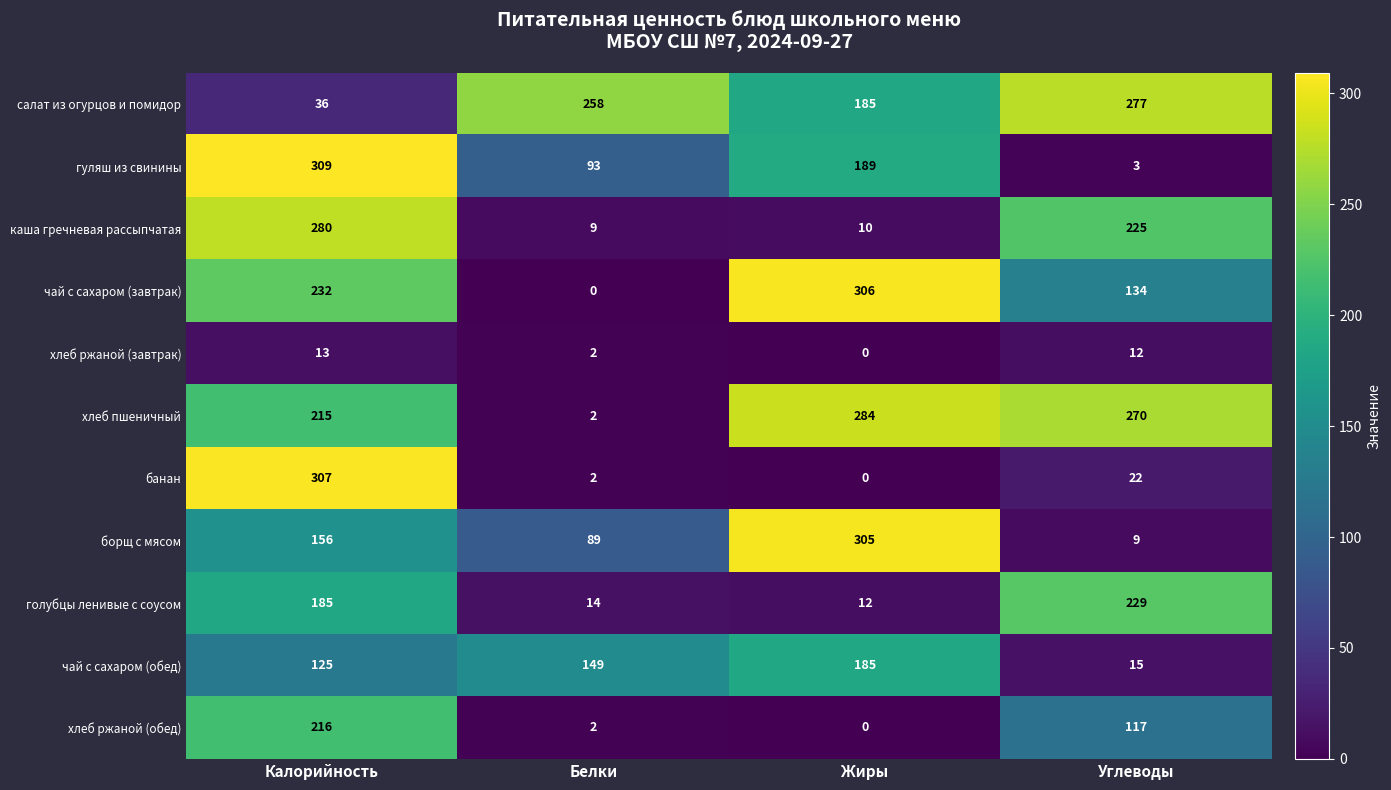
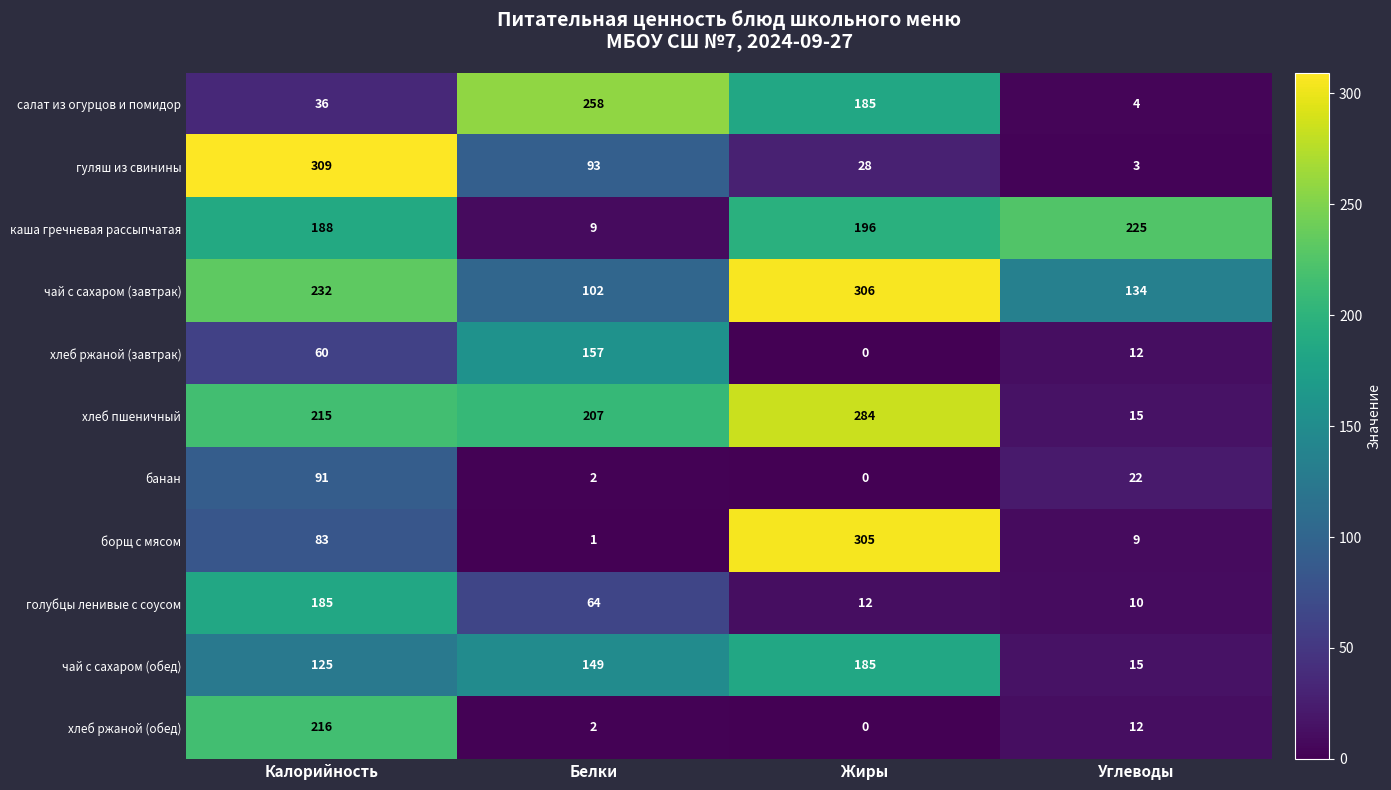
салат из огурцов и помидор, Углеводы: 277 -> 4
гуляш из свинины, Жиры: 189 -> 28
каша гречневая рассыпчатая, Калорийность: 280 -> 188
каша гречневая рассыпчатая, Жиры: 10 -> 196
чай с сахаром (завтрак), Белки: 0 -> 102
хлеб ржаной (завтрак), Калорийность: 13 -> 60
хлеб ржаной (завтрак), Белки: 2 -> 157
хлеб пшеничный, Белки: 2 -> 207
хлеб пшеничный, Углеводы: 270 -> 15
банан, Калорийность: 307 -> 91
борщ с мясом, Калорийность: 156 -> 83
борщ с мясом, Белки: 89 -> 1
голубцы ленивые с соусом, Белки: 14 -> 64
голубцы ленивые с соусом, Углеводы: 229 -> 10
хлеб ржаной (обед), Углеводы: 117 -> 12
